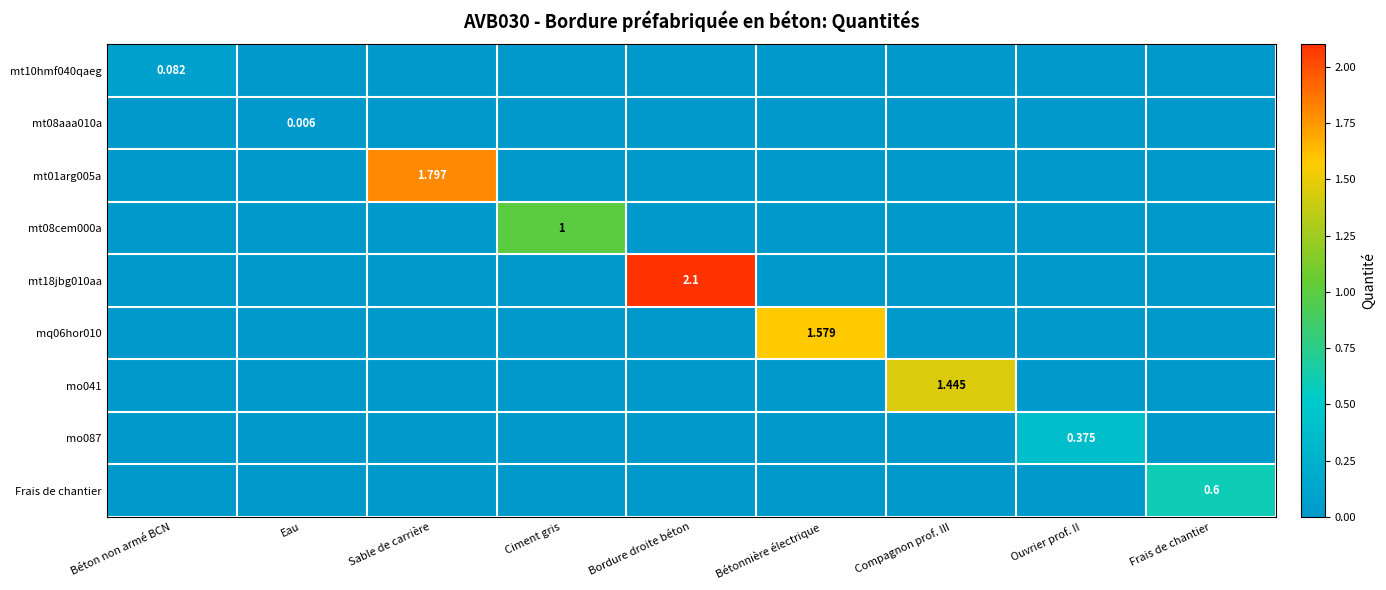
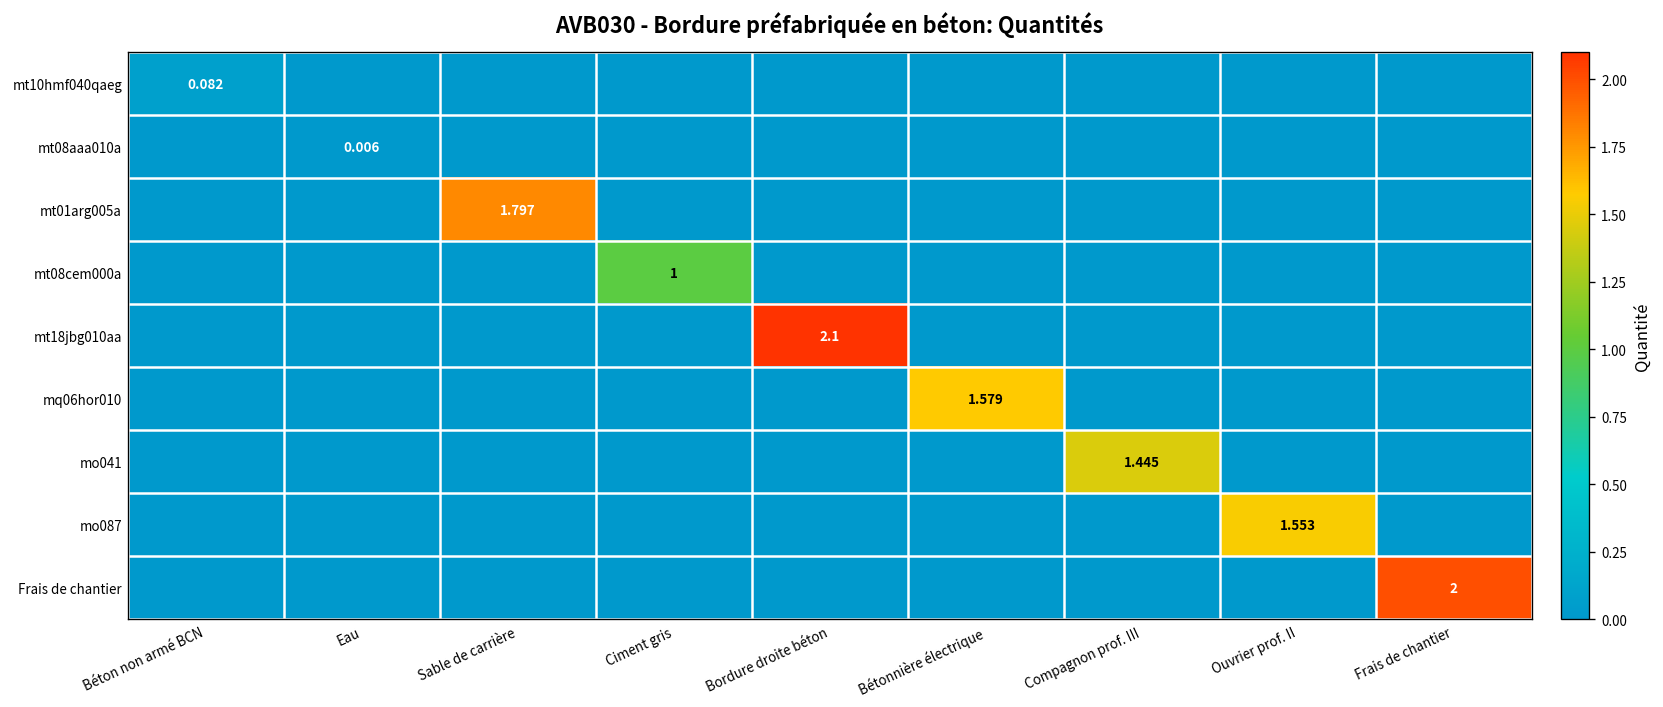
mo087, Ouvrier prof. II: 0.375 -> 1.553
Frais de chantier, Frais de chantier: 0.6 -> 2
